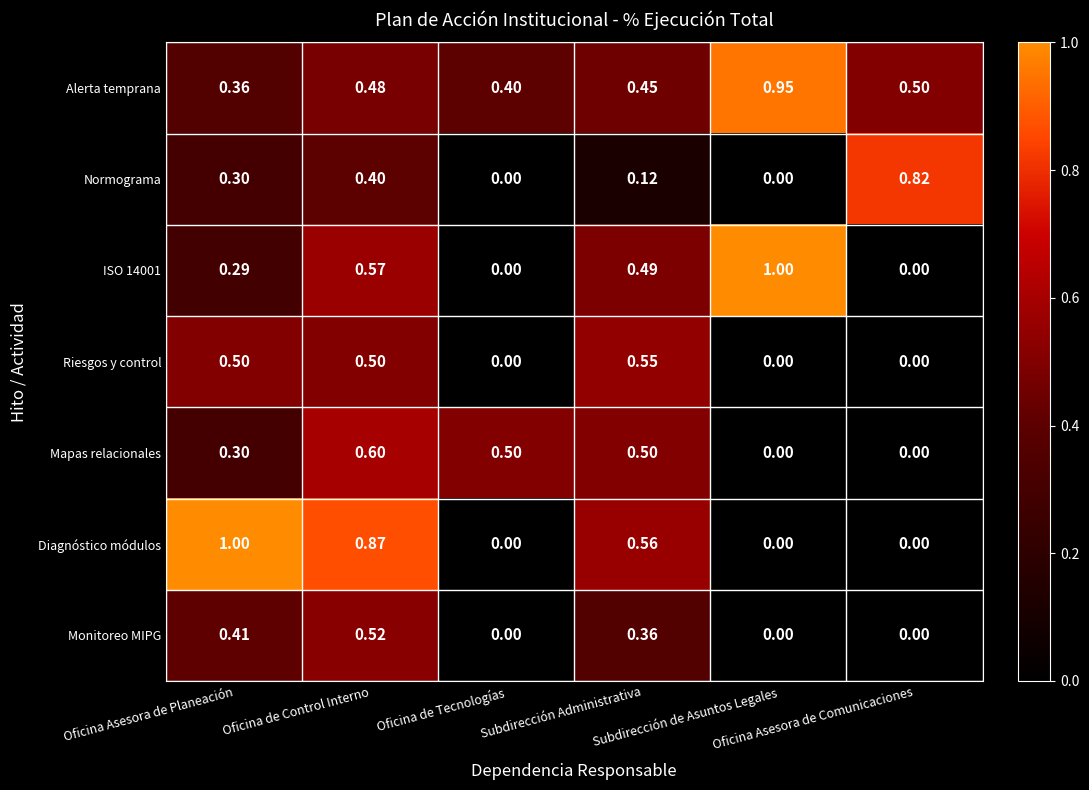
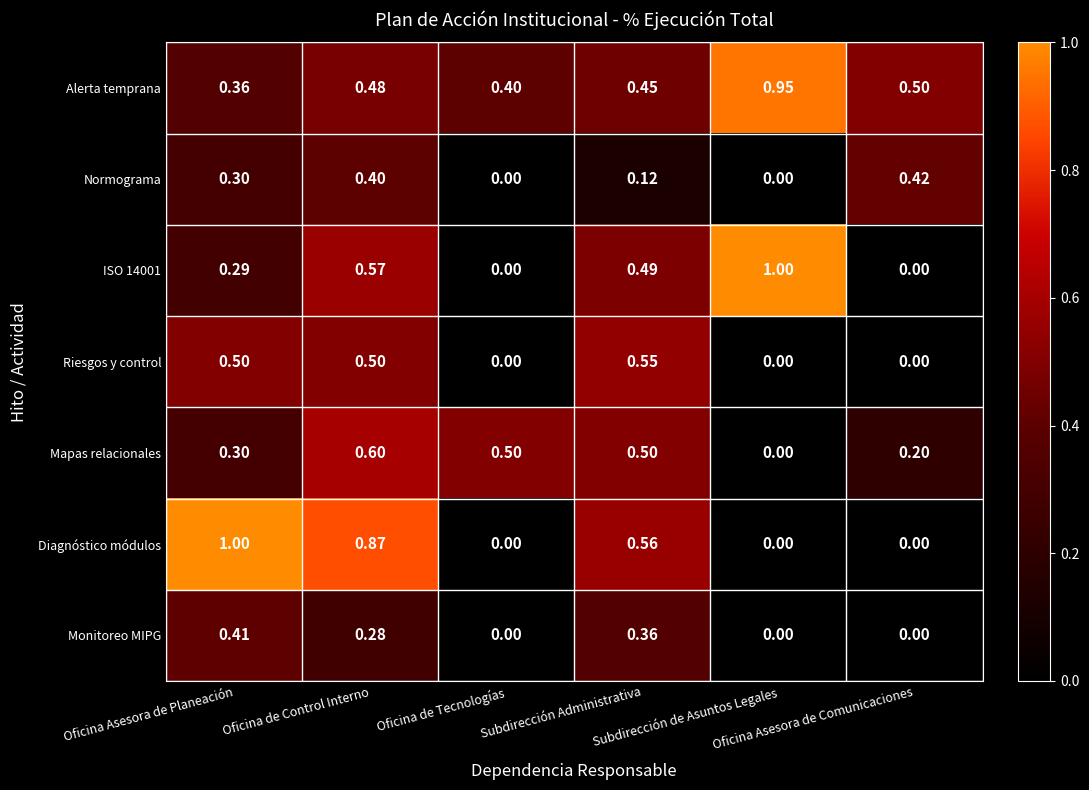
Normograma, Oficina Asesora de Comunicaciones: 0.82 -> 0.42
Mapas relacionales, Oficina Asesora de Comunicaciones: 0.00 -> 0.20
Monitoreo MIPG, Oficina de Control Interno: 0.52 -> 0.28
